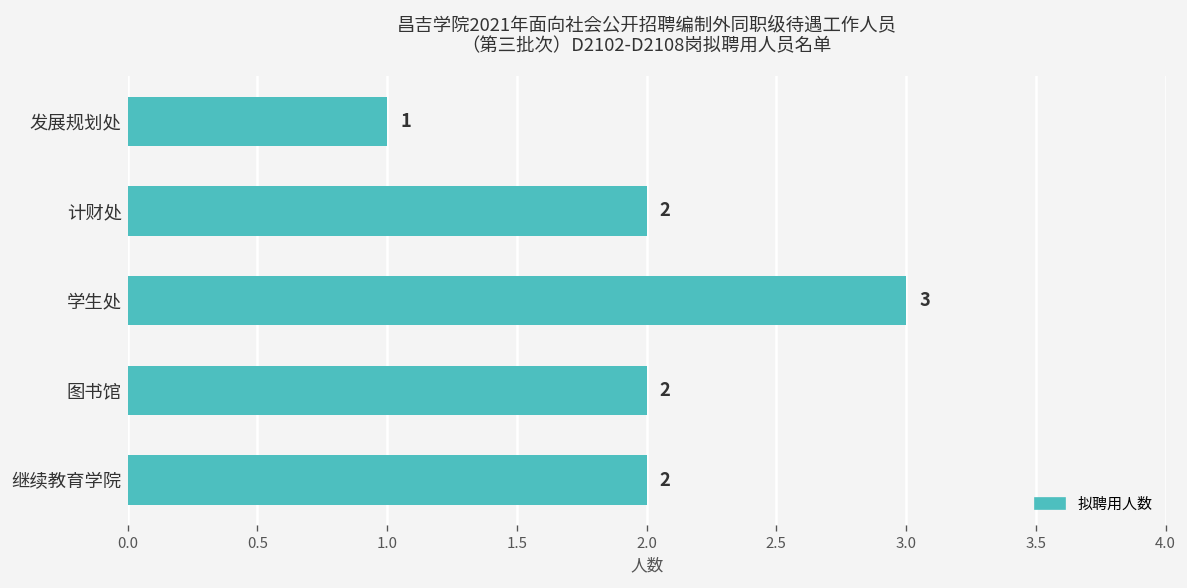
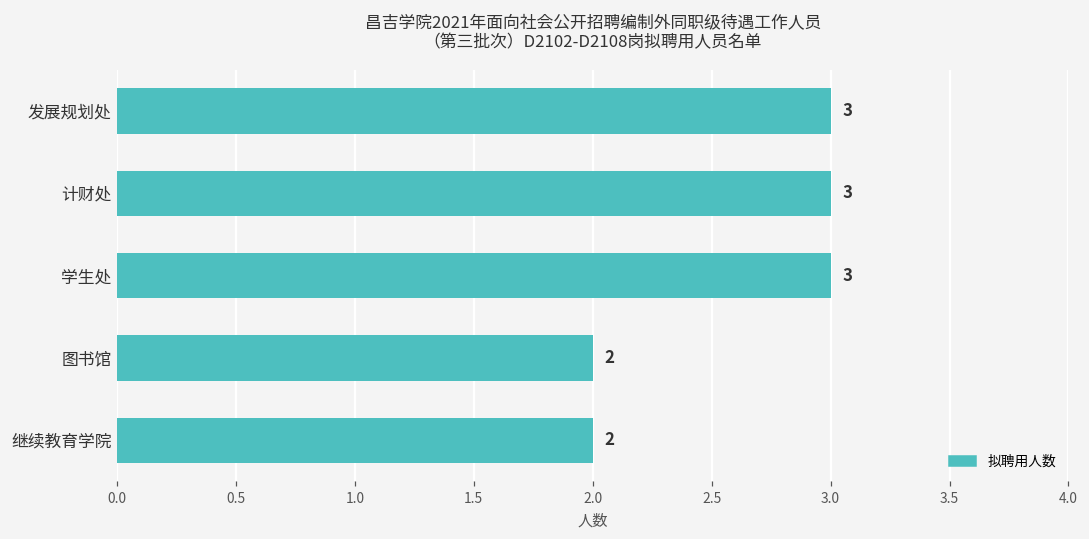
发展规划处: 1 -> 3
计财处: 2 -> 3
